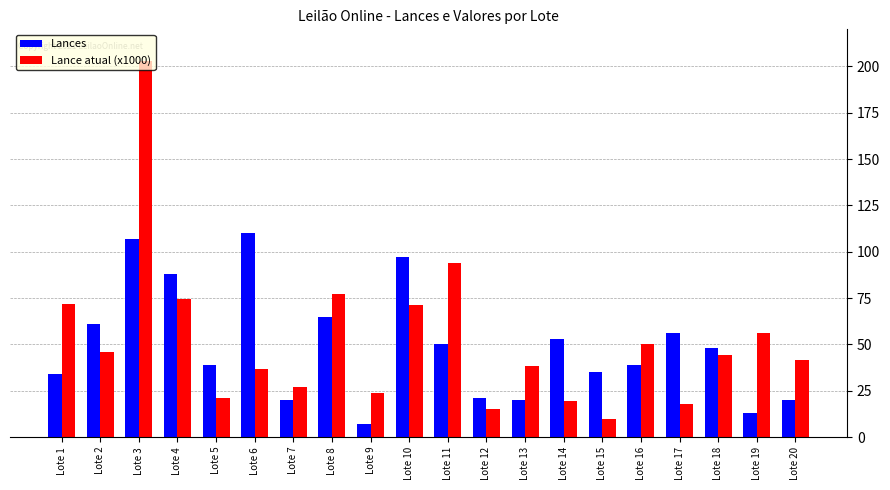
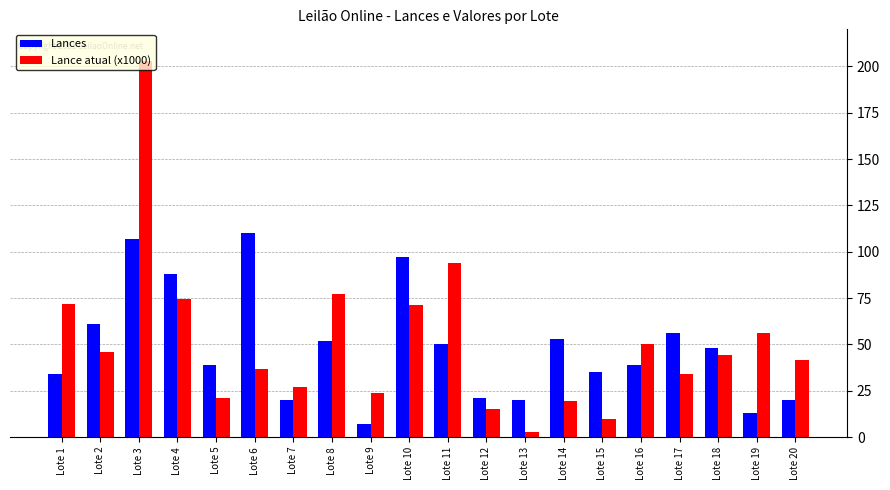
Lances, Lote 8: 65 -> 52
Lance atual (x1000), Lote 13: 39 -> 3
Lance atual (x1000), Lote 17: 18 -> 34
